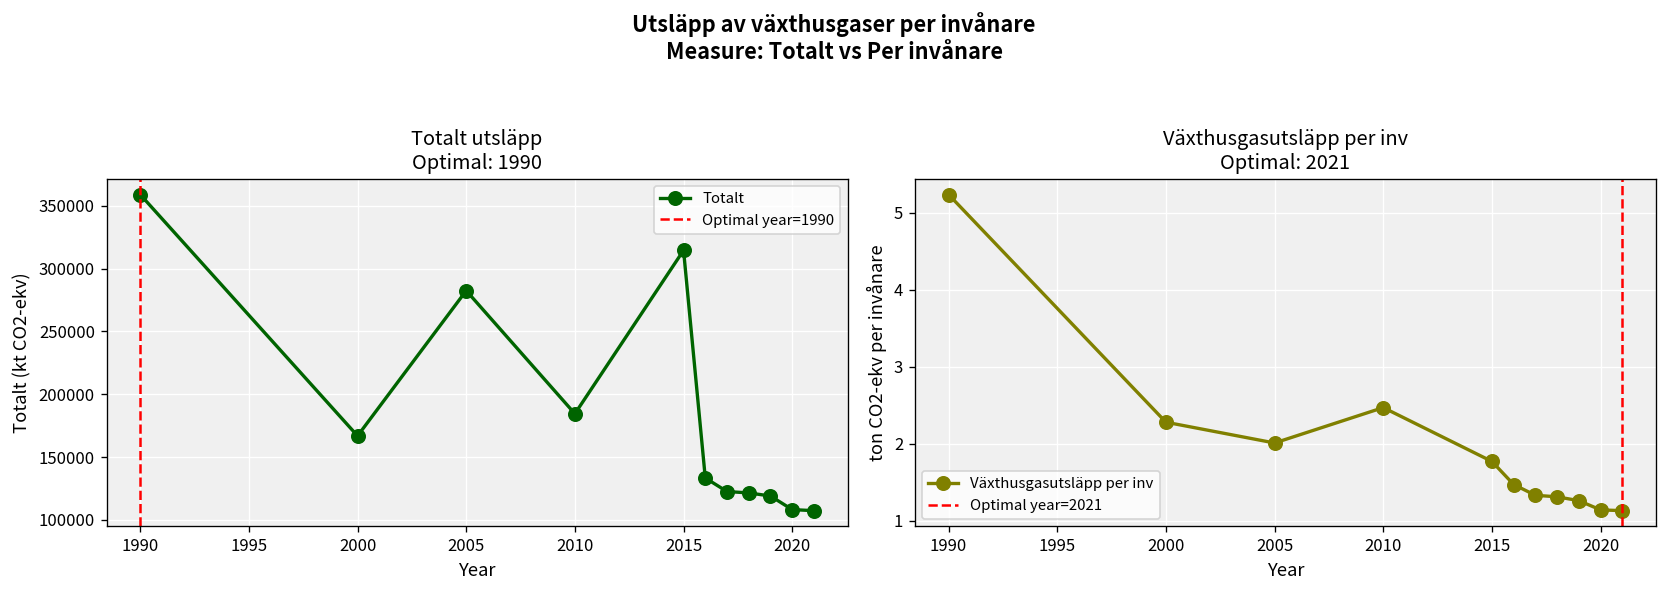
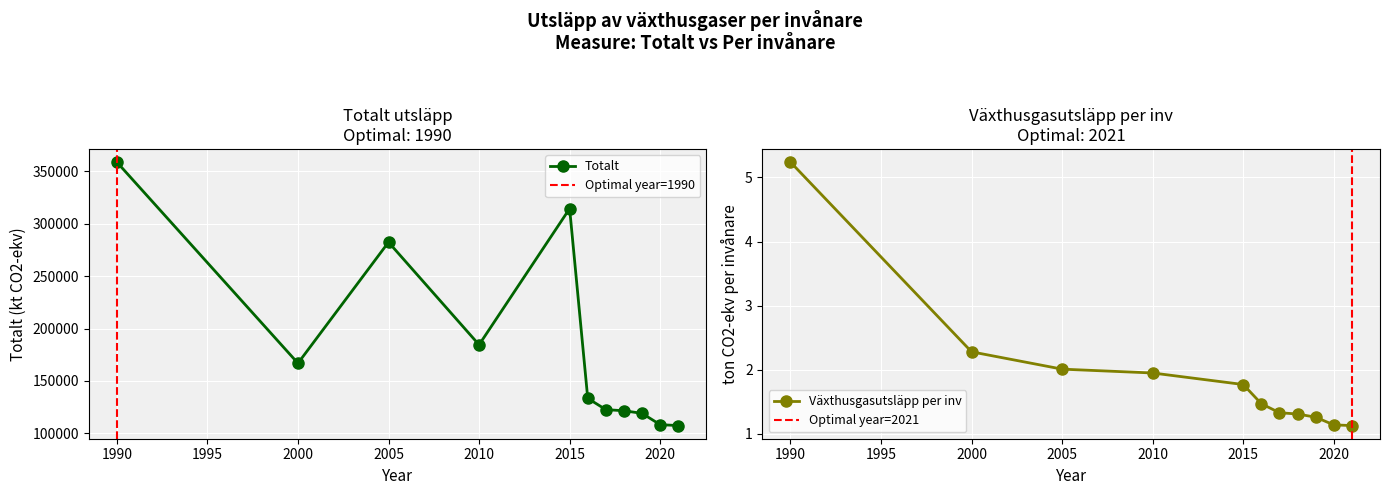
Växthusgasutsläpp per inv Optimal: 2021, 2010: 2.5 -> 2.0
